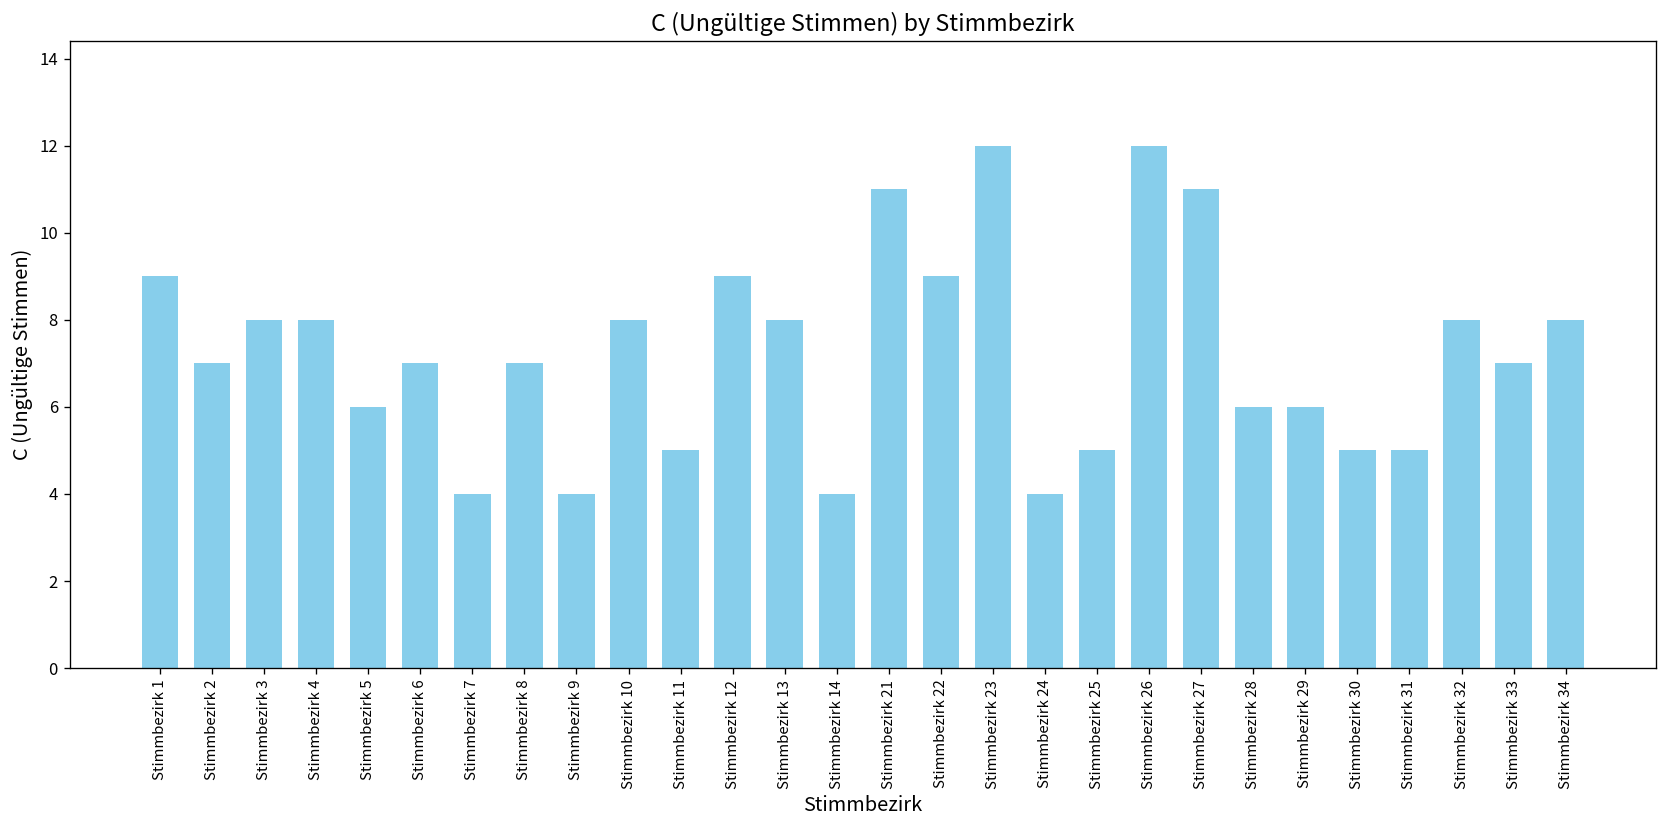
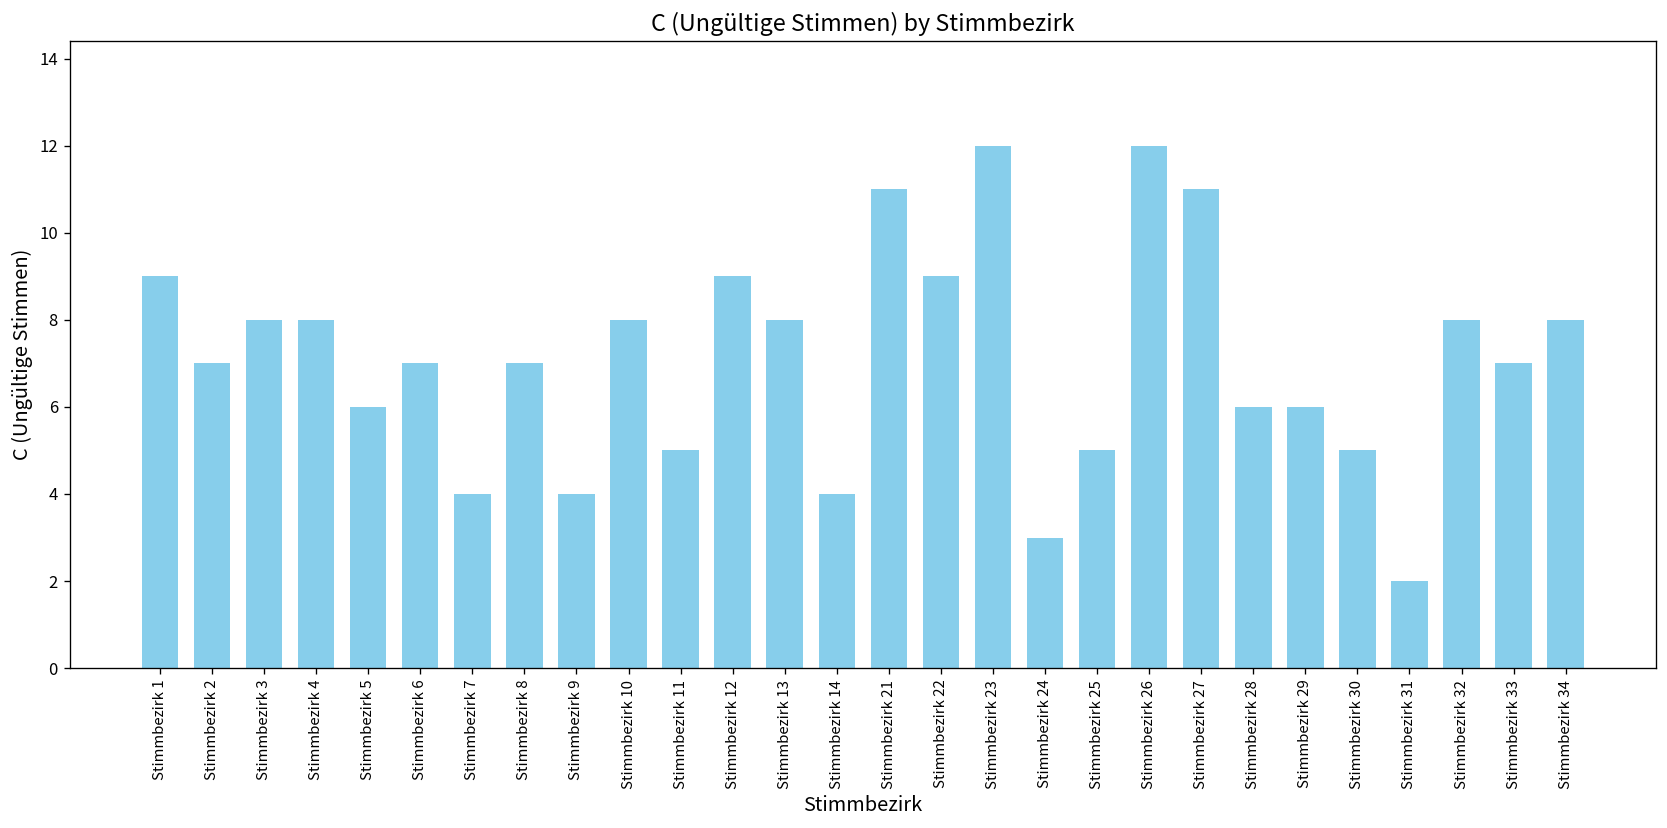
Stimmbezirk 24: 4 -> 3
Stimmbezirk 31: 5 -> 2
